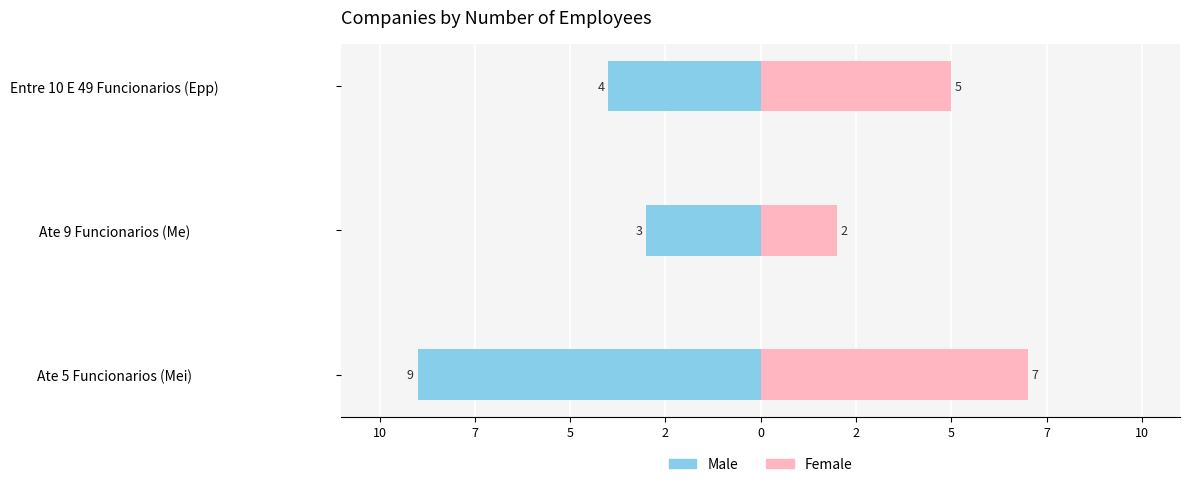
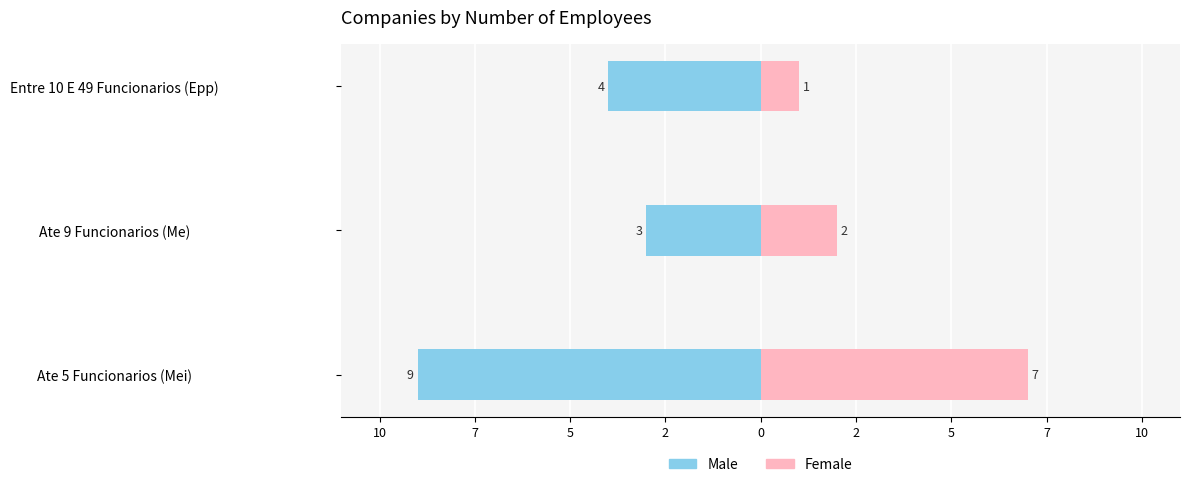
Female, Entre 10 E 49 Funcionarios (Epp): 5 -> 1
